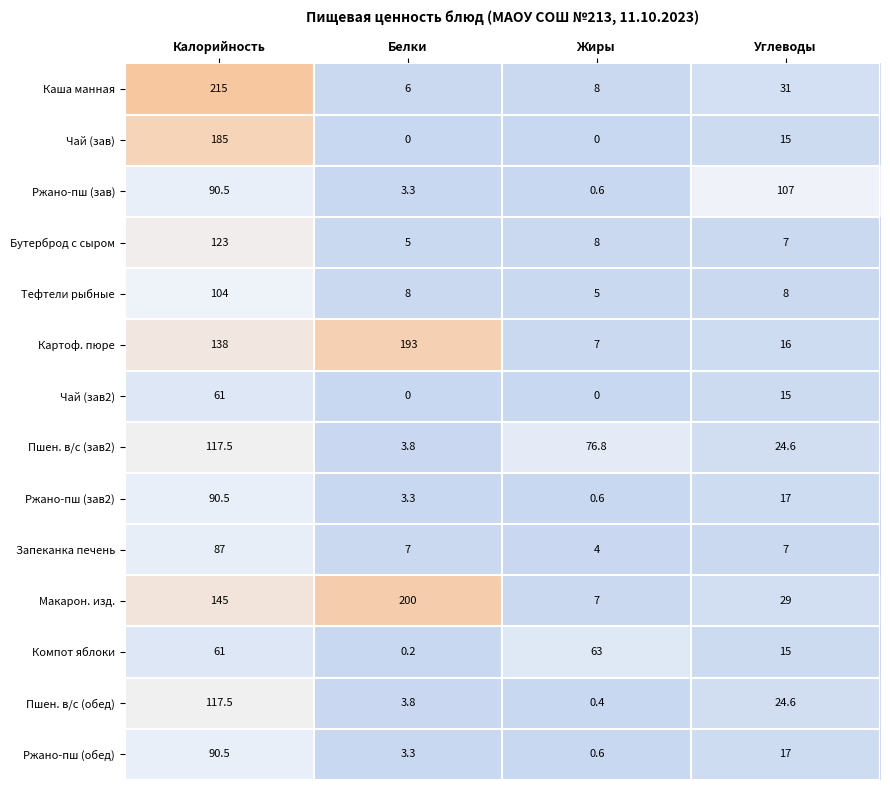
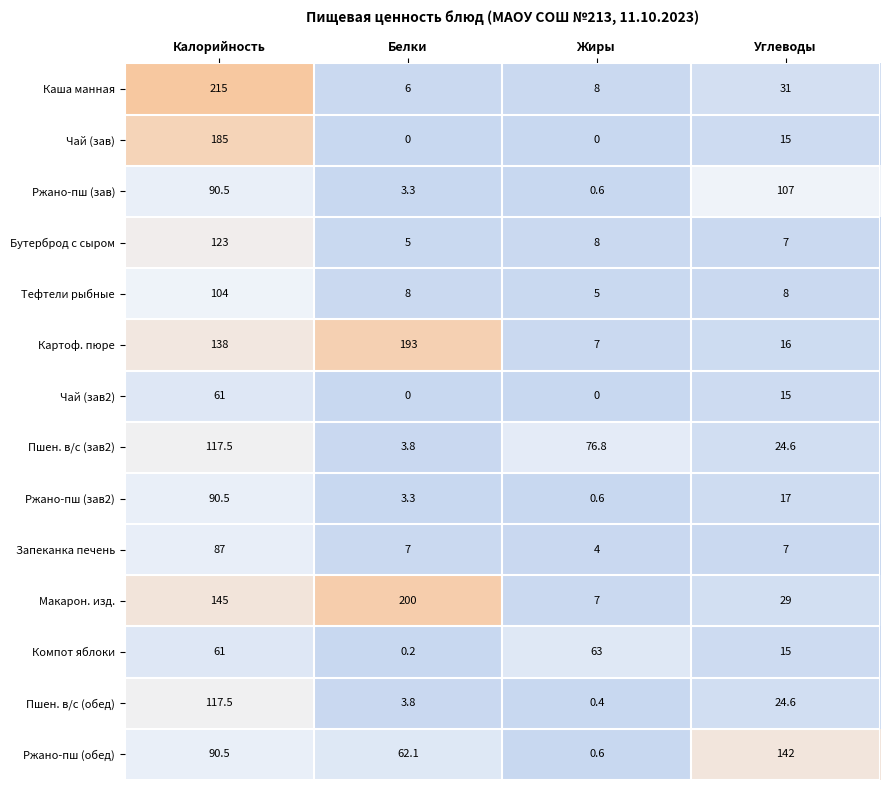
Ржано-пш (обед), Белки: 3.3 -> 62.1
Ржано-пш (обед), Углеводы: 17 -> 142
